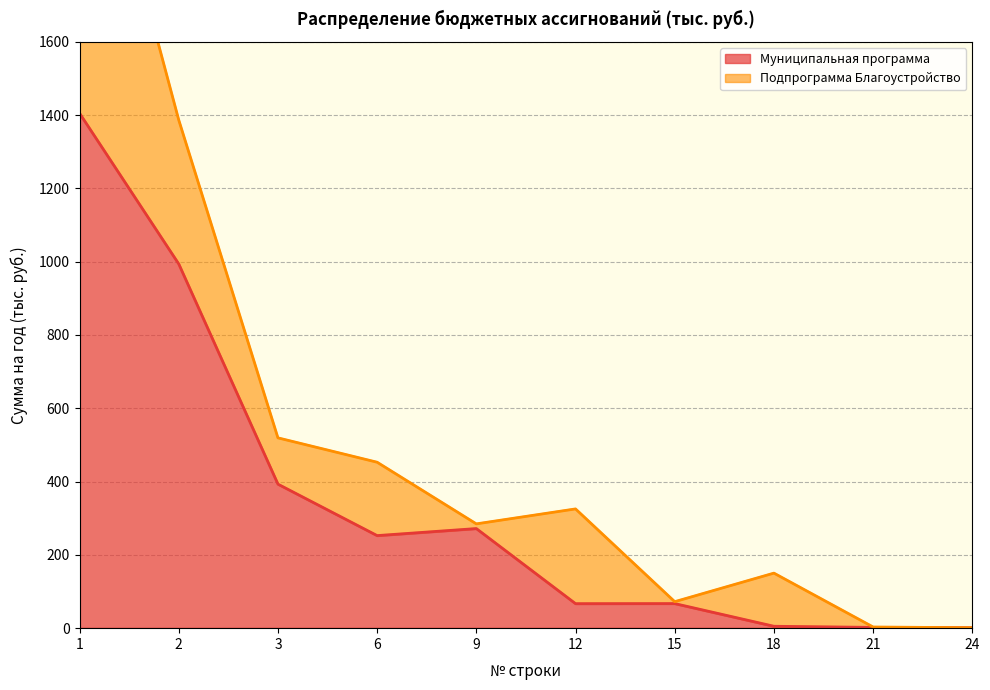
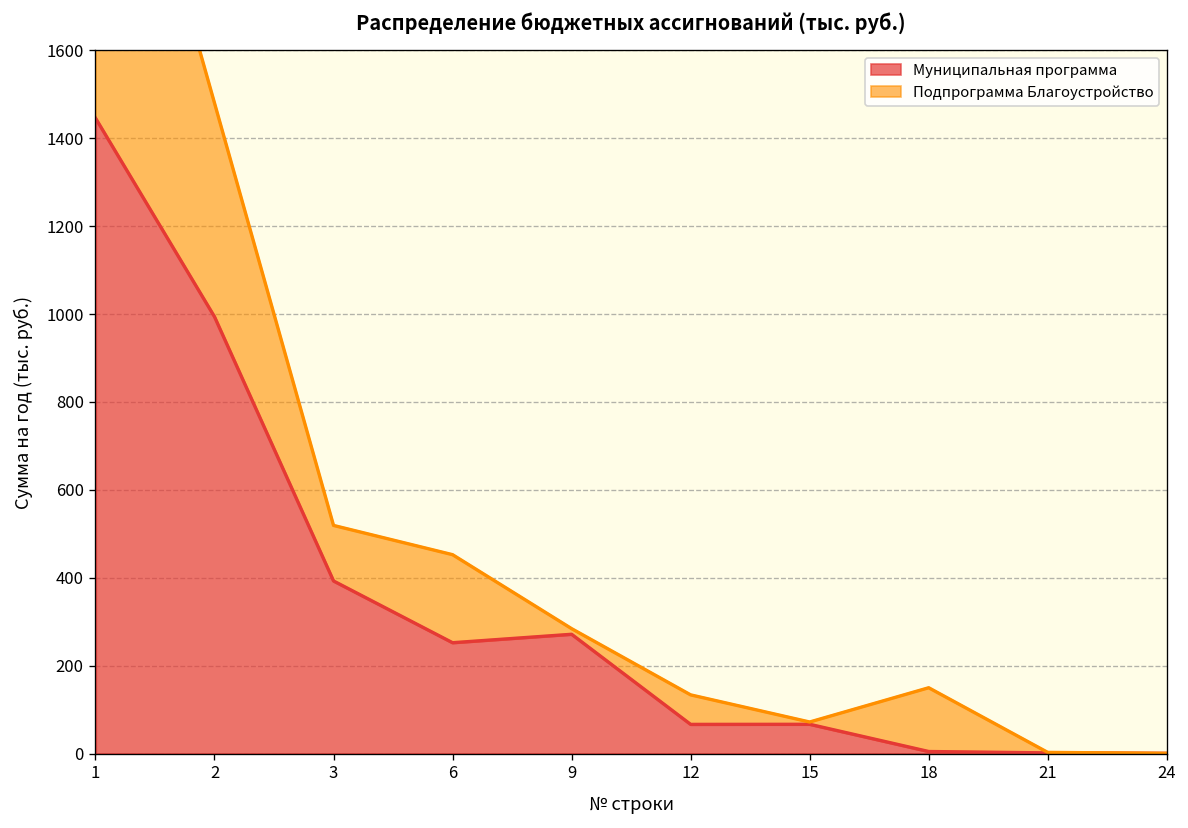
Муниципальная программа, 1: 1410 -> 1450
Подпрограмма Благоустройство, 2: 390 -> 490
Подпрограмма Благоустройство, 12: 260 -> 70
